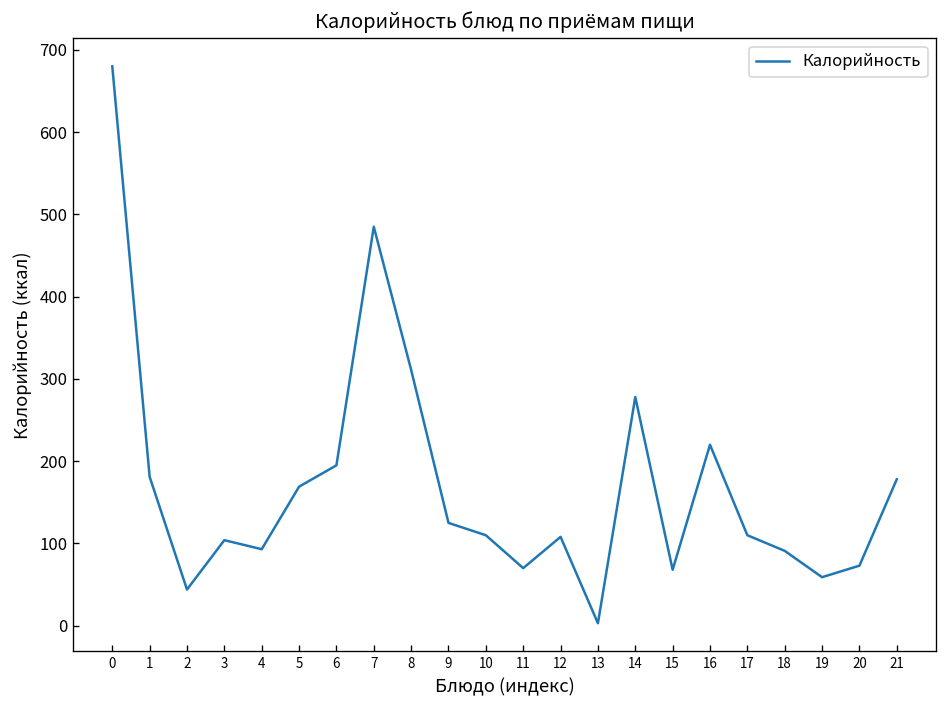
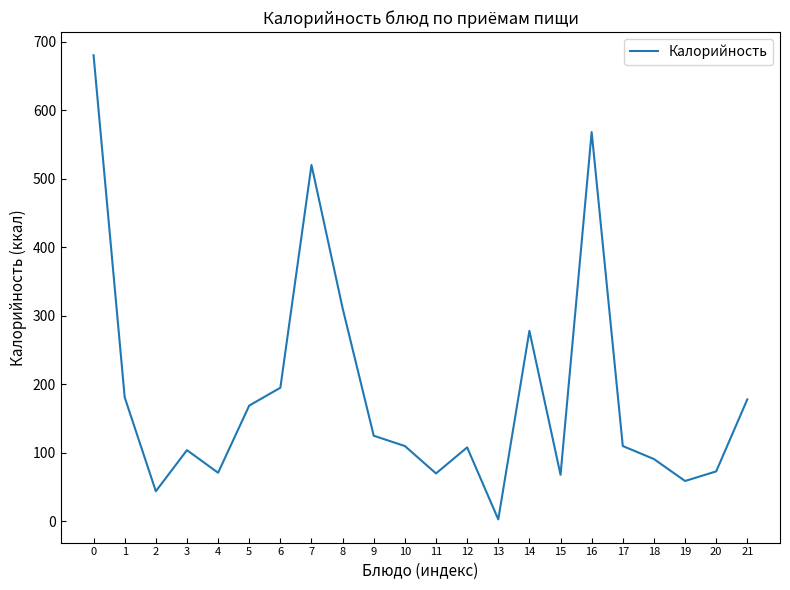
4: 90 -> 70
7: 490 -> 520
16: 220 -> 570
